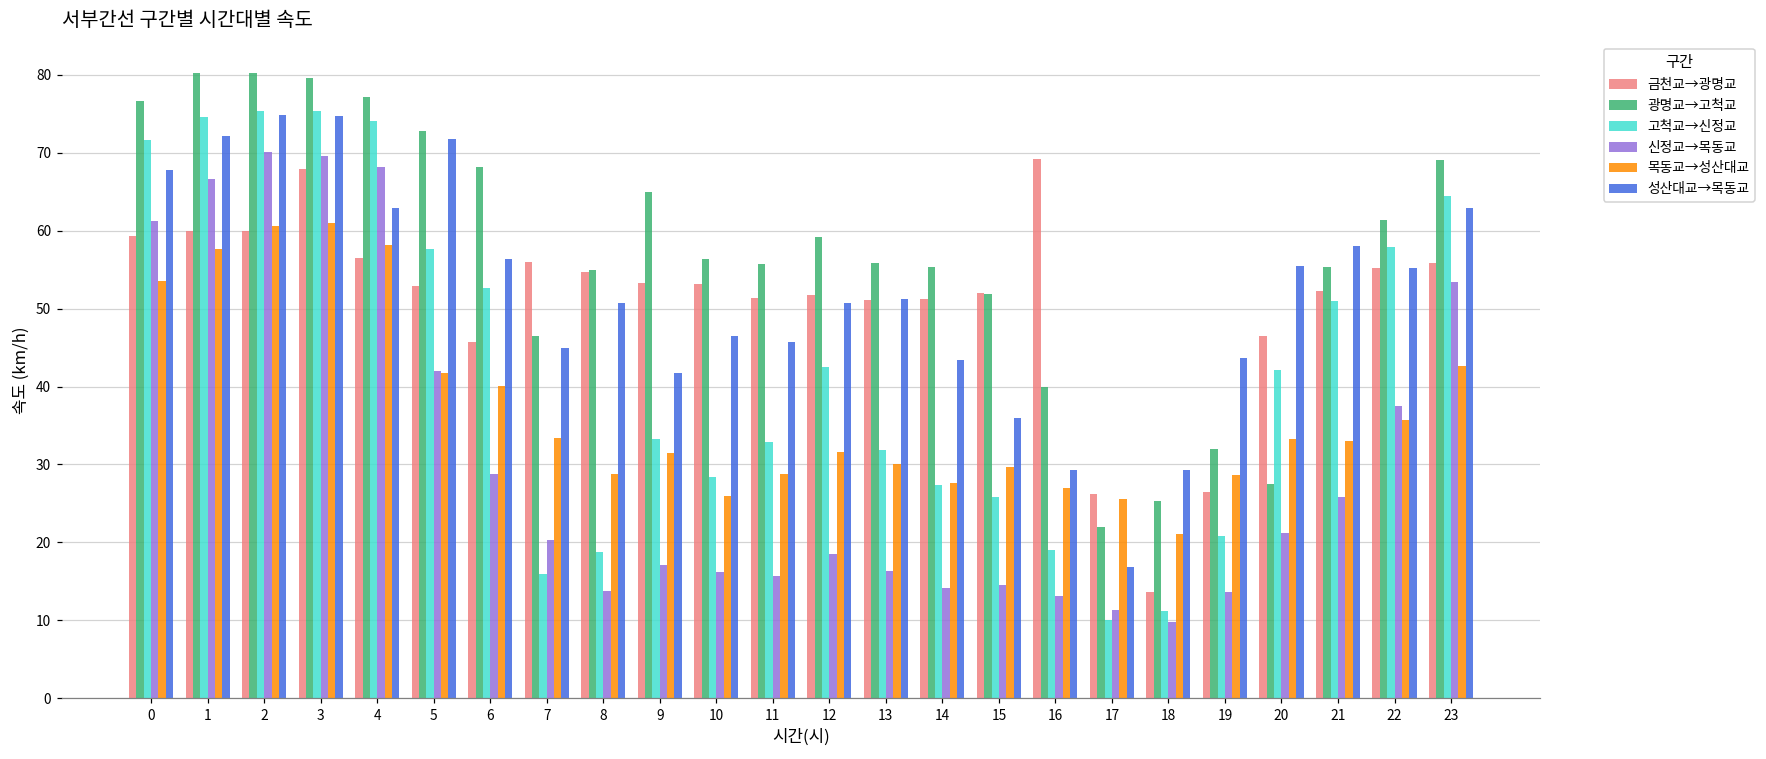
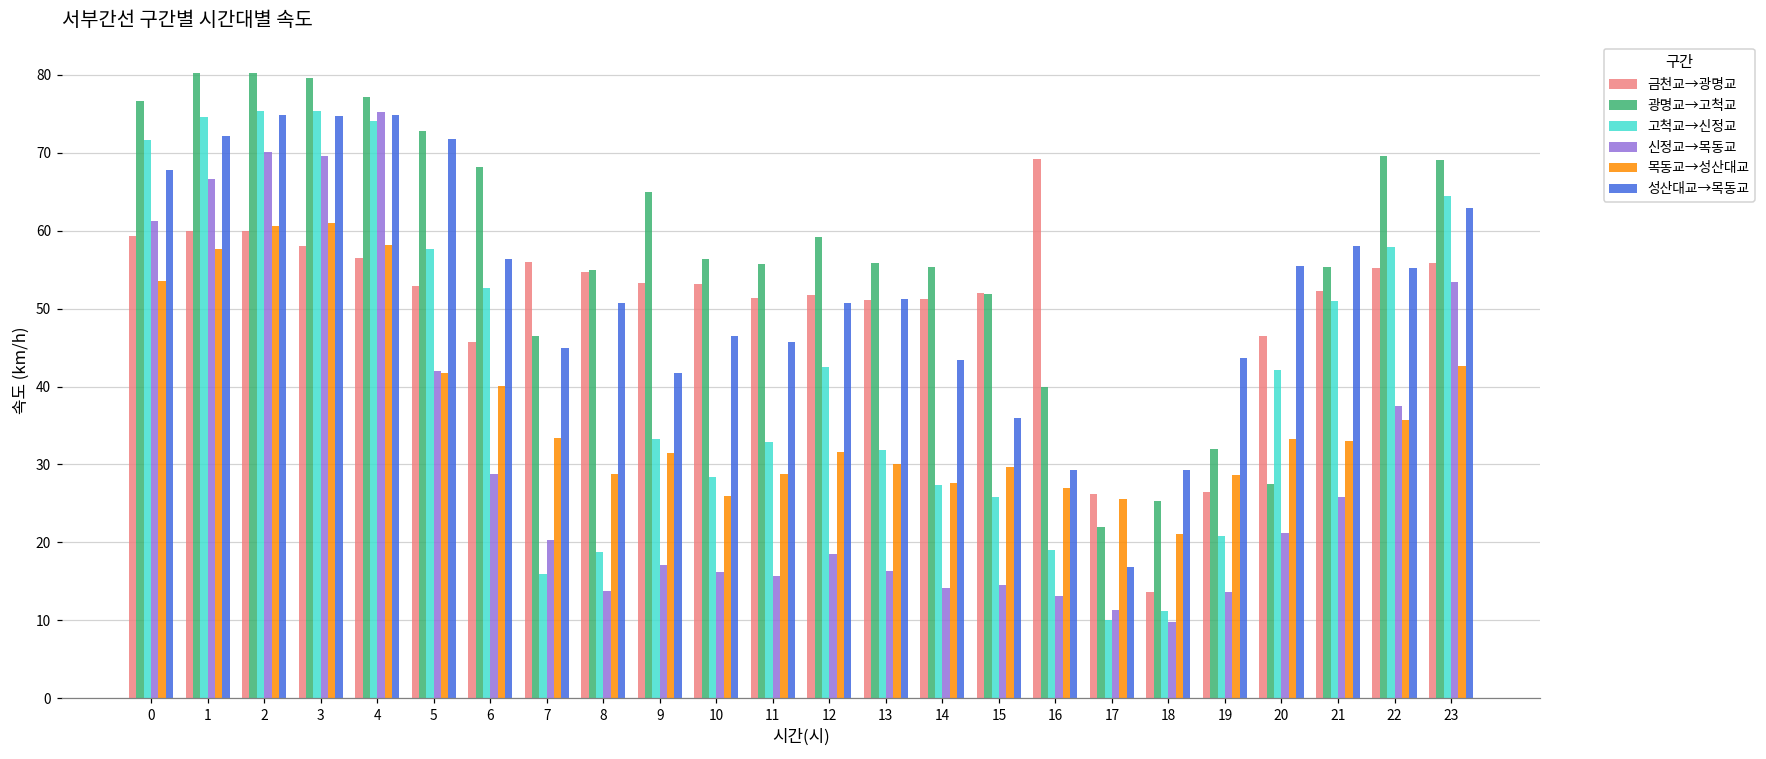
금천교→광명교, 3: 68 -> 58
신정교→목동교, 4: 68 -> 75
성산대교→목동교, 4: 63 -> 75
광명교→고척교, 22: 61 -> 70
